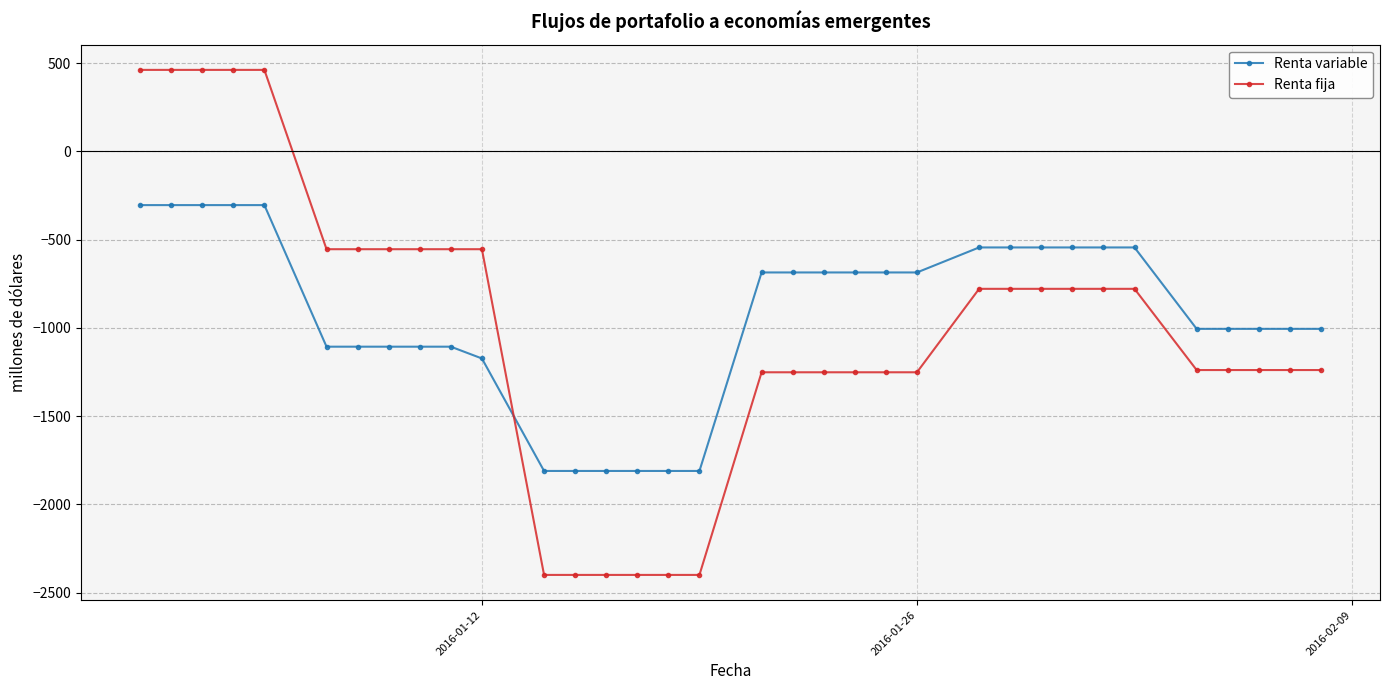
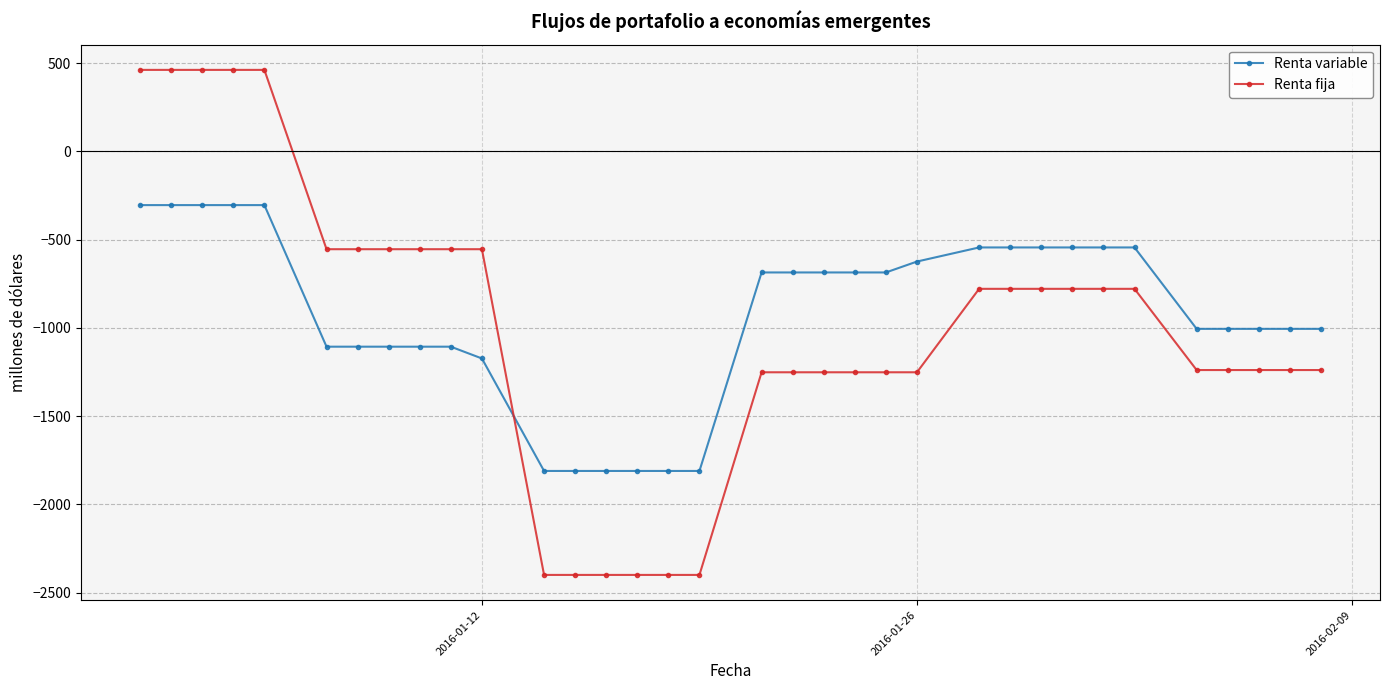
Renta variable, 2016-01-26: -690 -> -620
